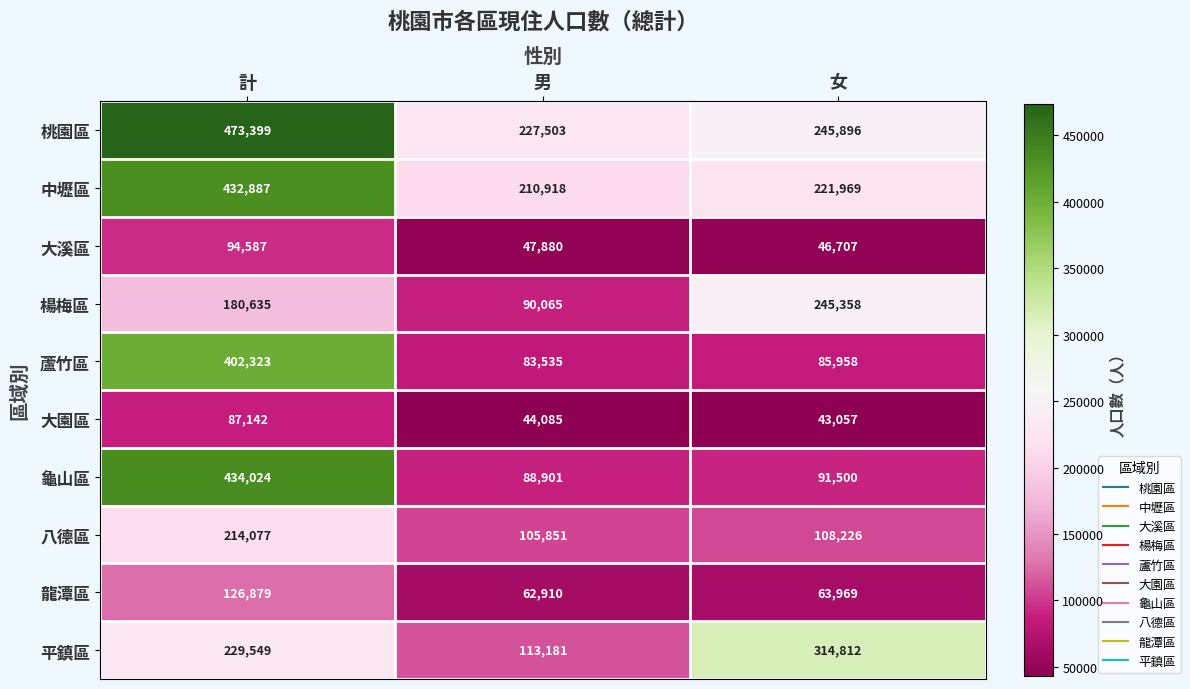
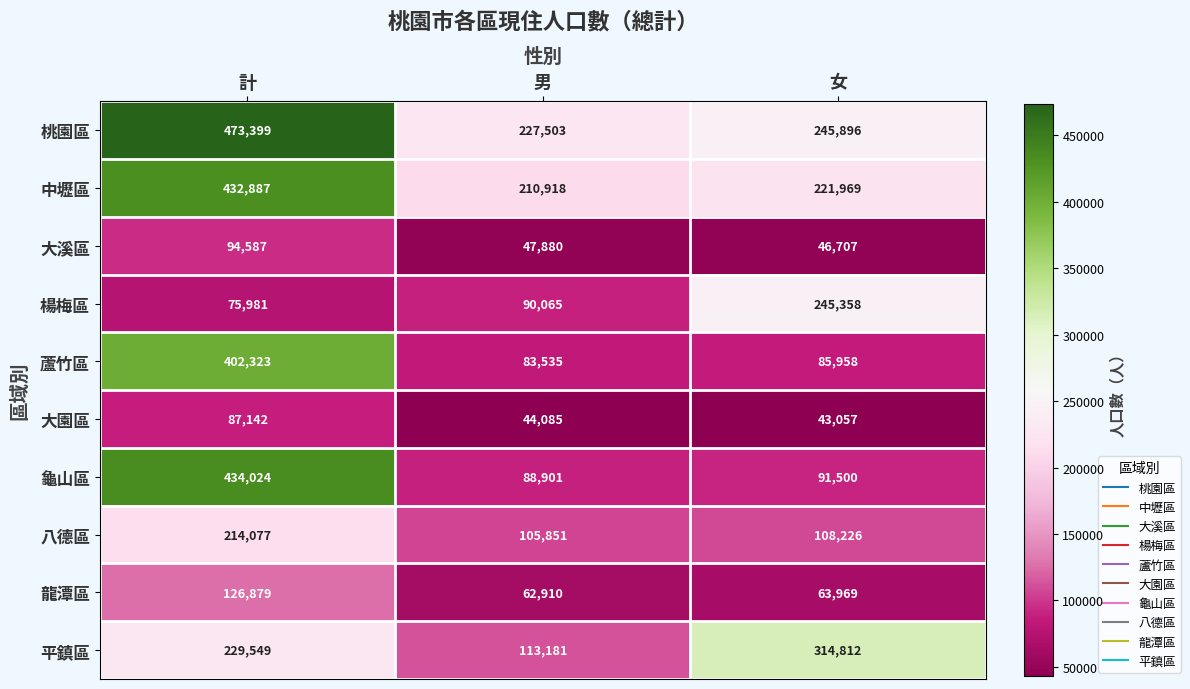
楊梅區, 計: 180,635 -> 75,981
